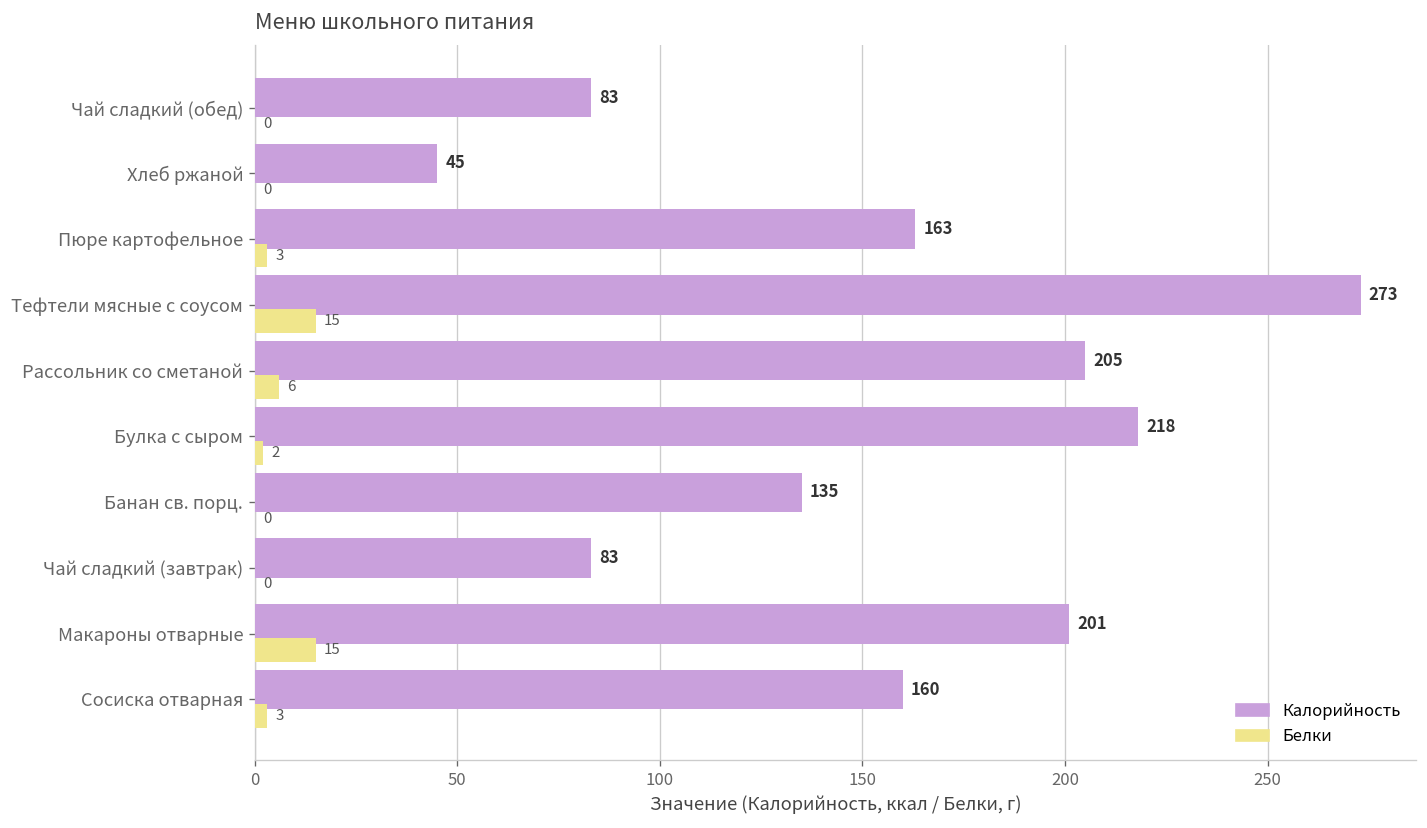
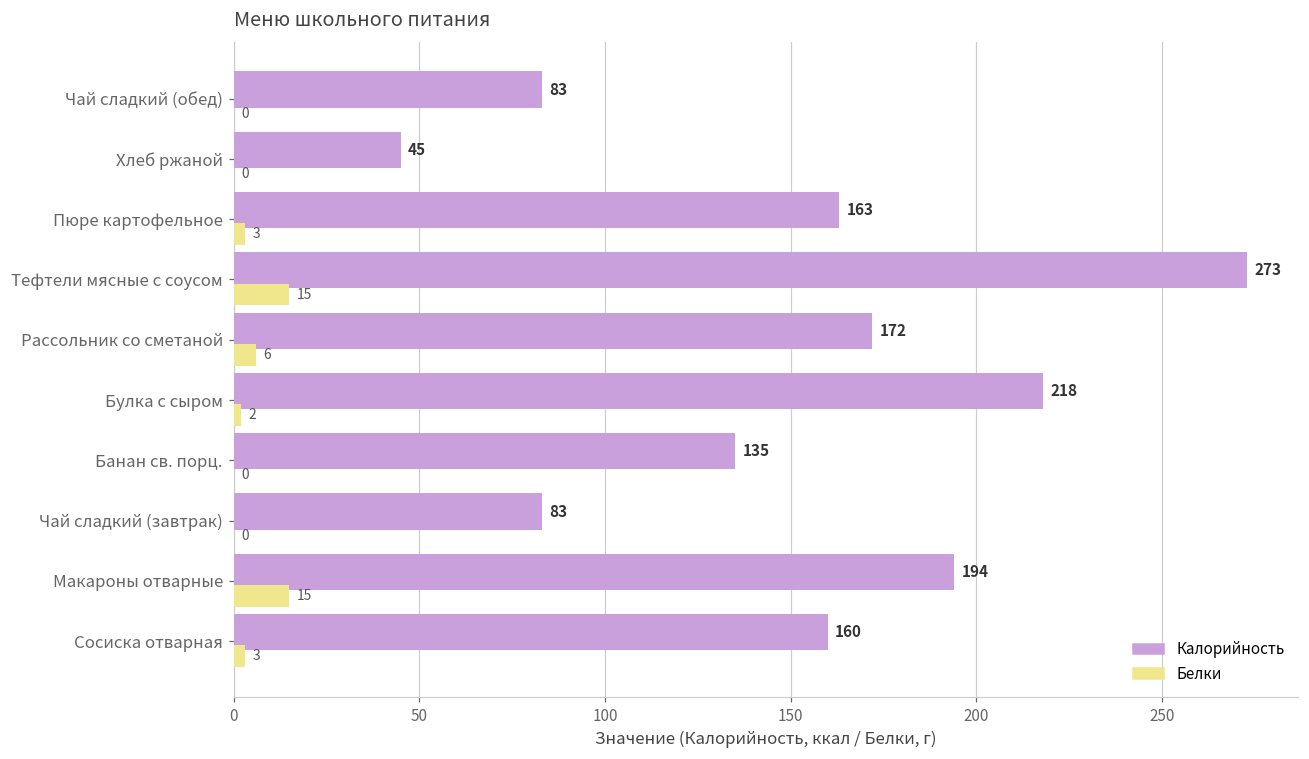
Калорийность, Рассольник со сметаной: 205 -> 172
Калорийность, Макароны отварные: 201 -> 194
